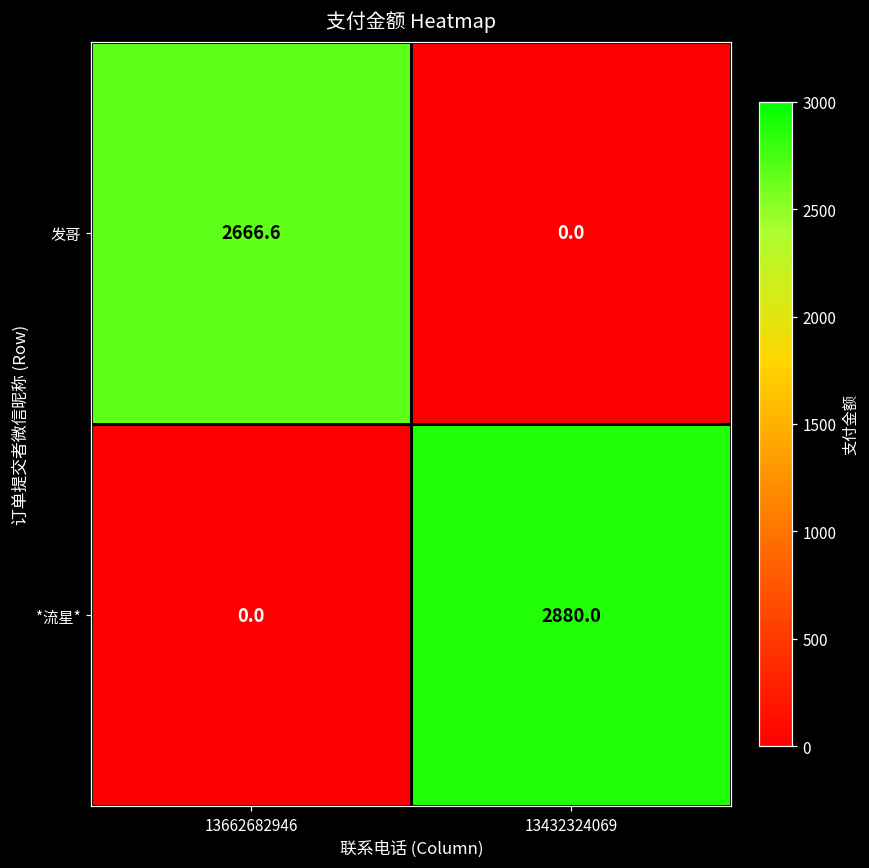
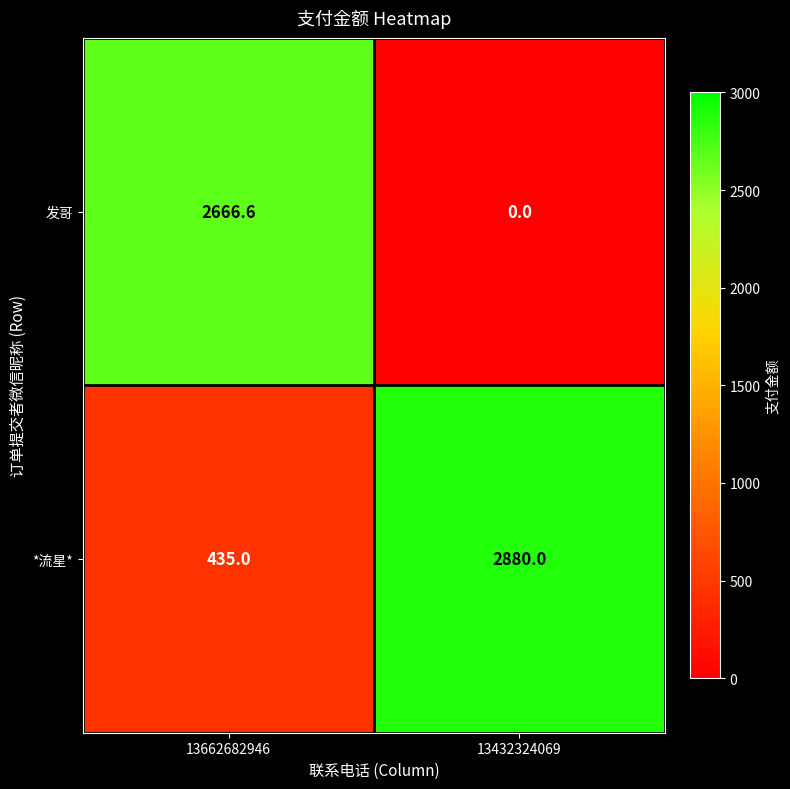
*流星*, 13662682946: 0.0 -> 435.0
